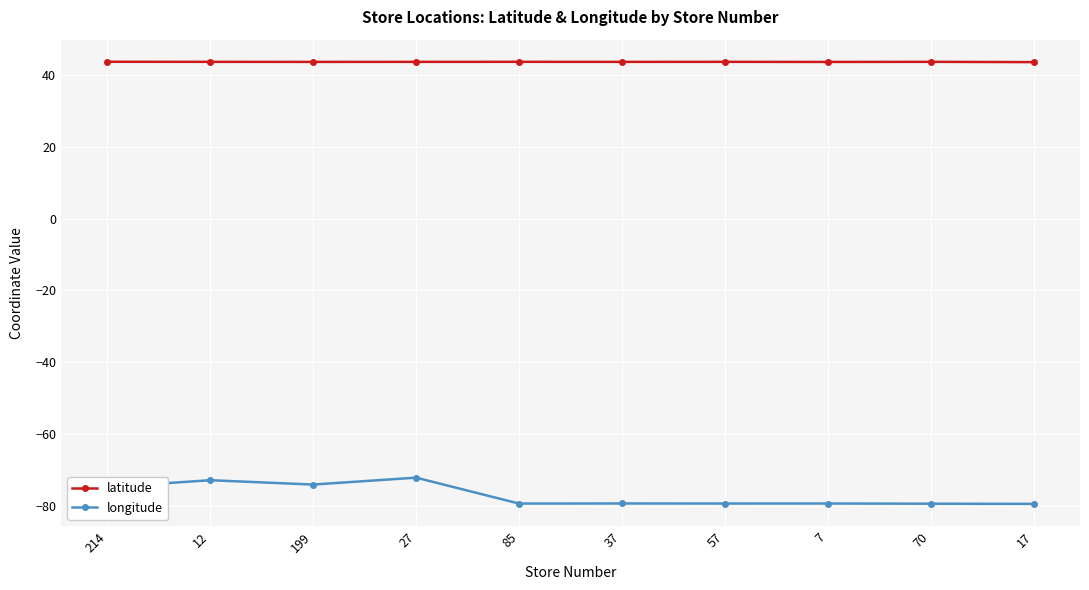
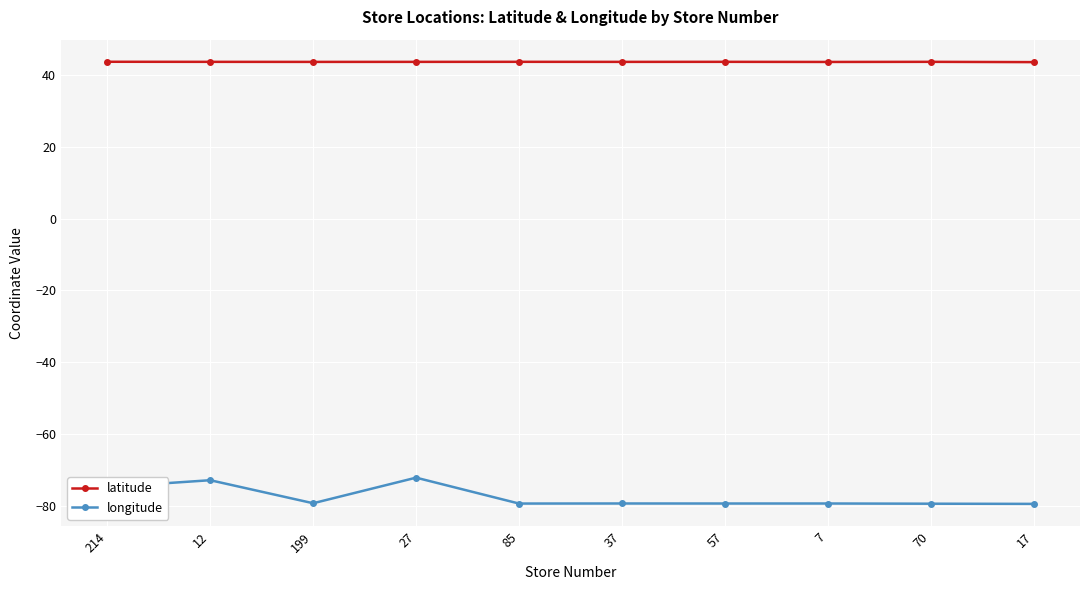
longitude, 199: -74 -> -79
